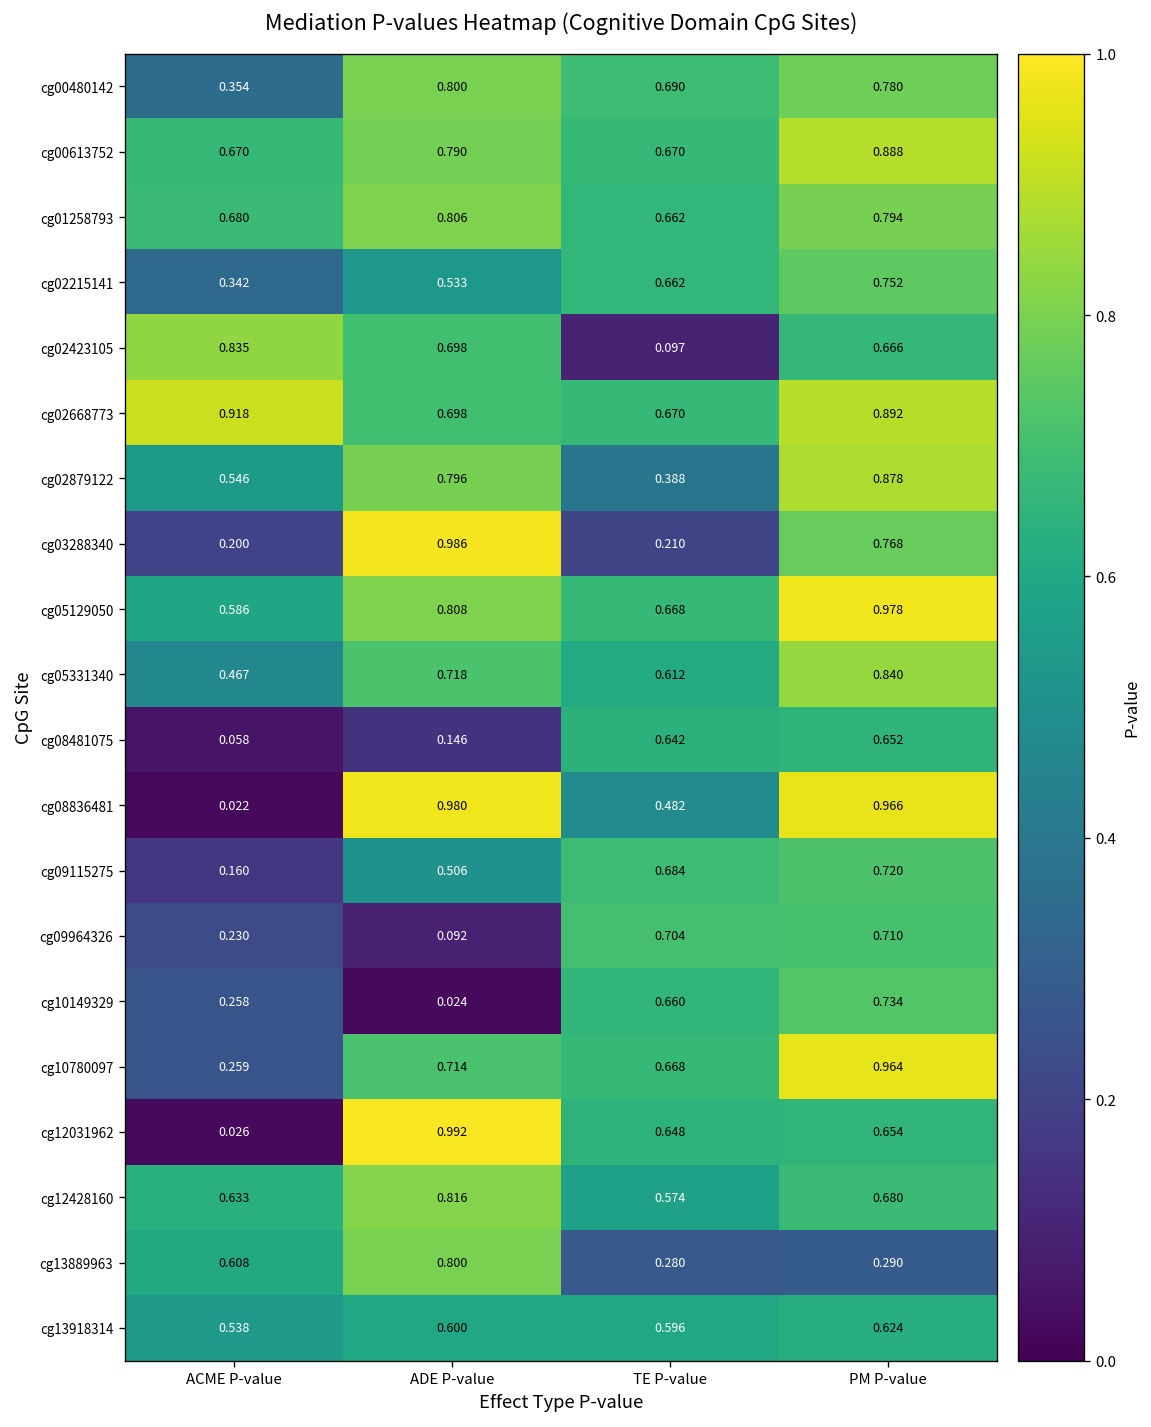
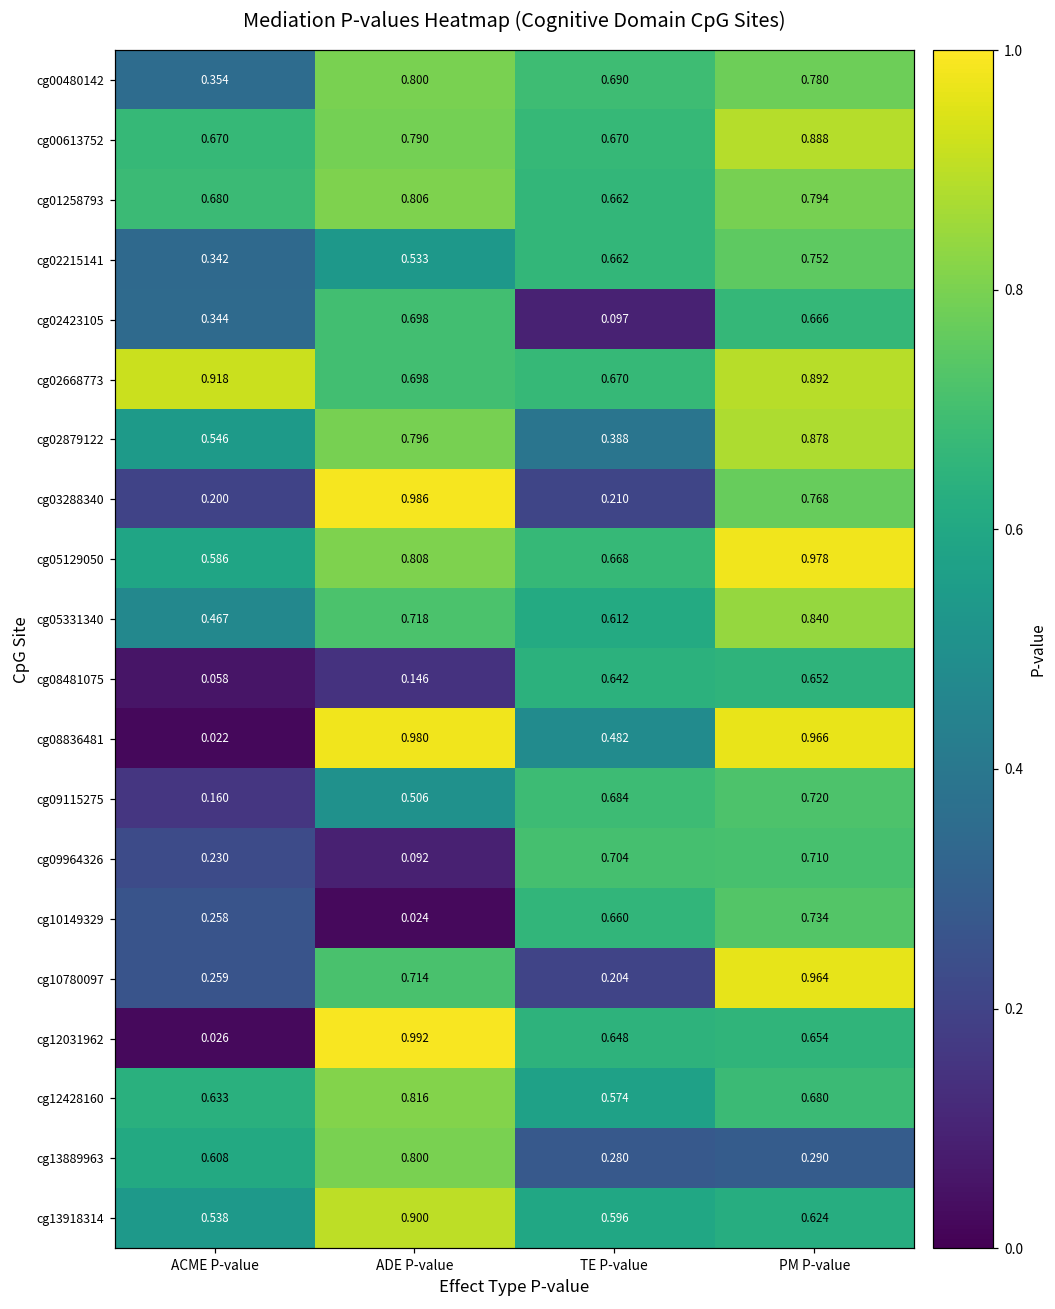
cg02423105, ACME P-value: 0.835 -> 0.344
cg10780097, TE P-value: 0.668 -> 0.204
cg13918314, ADE P-value: 0.600 -> 0.900
